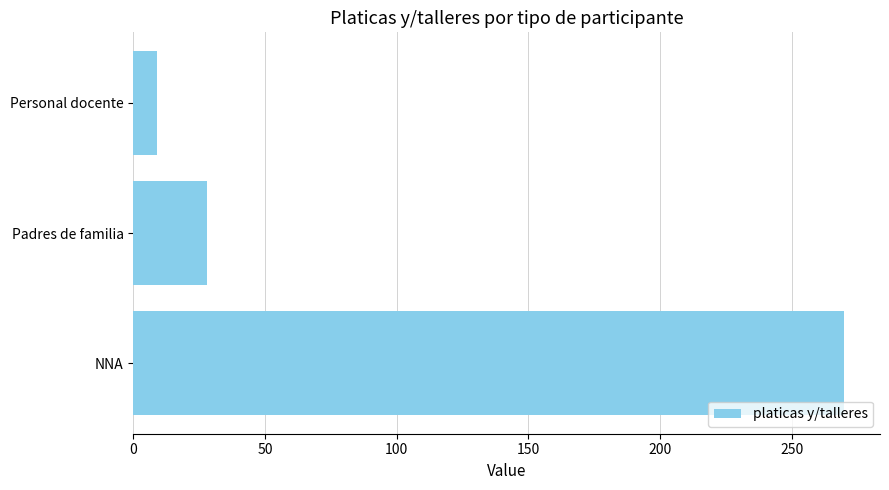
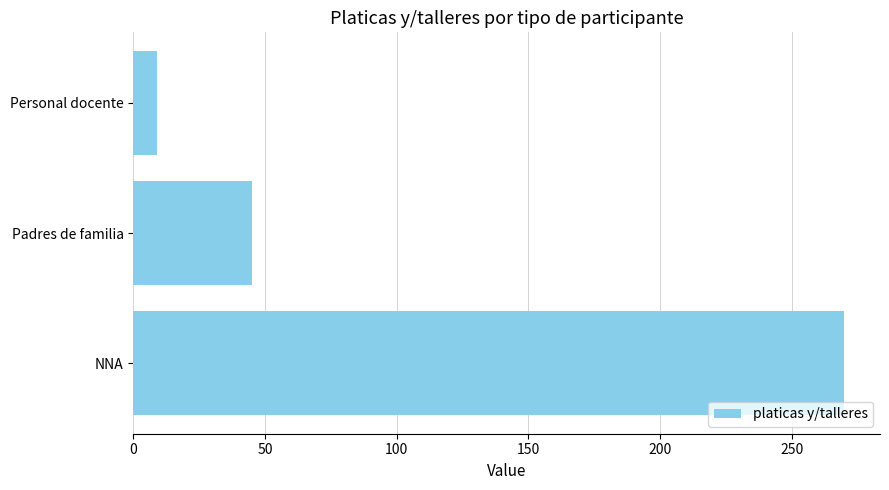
Padres de familia: 28 -> 45
